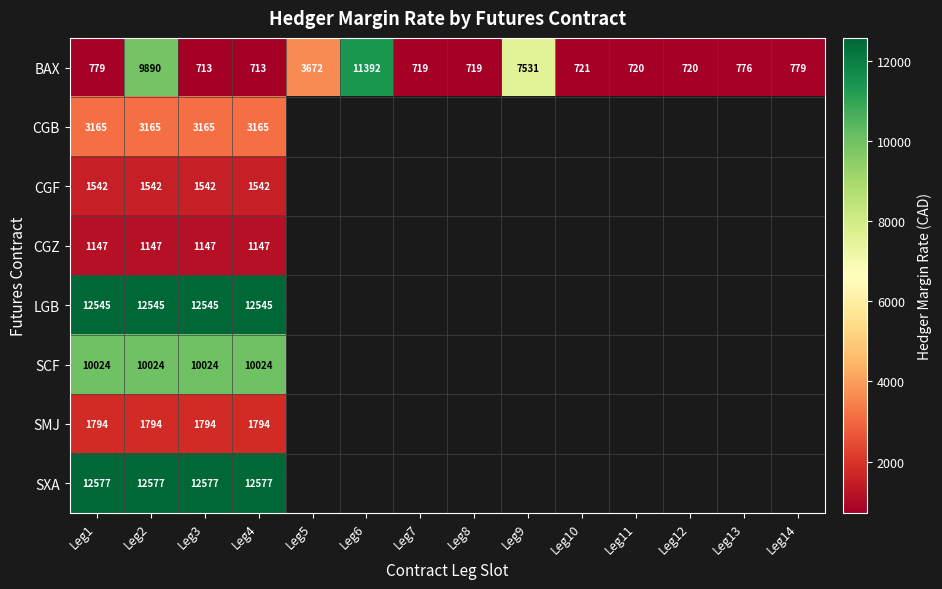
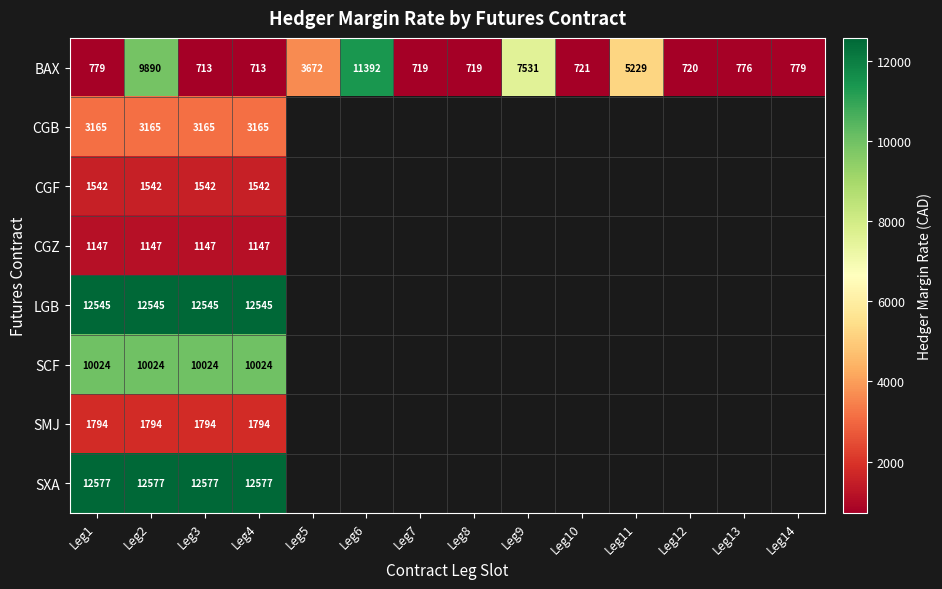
BAX, Leg11: 720 -> 5229
